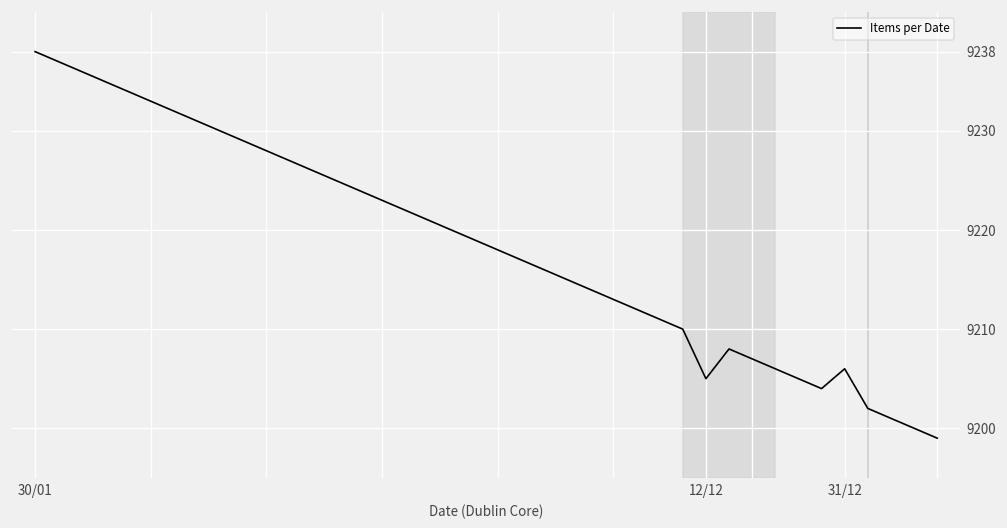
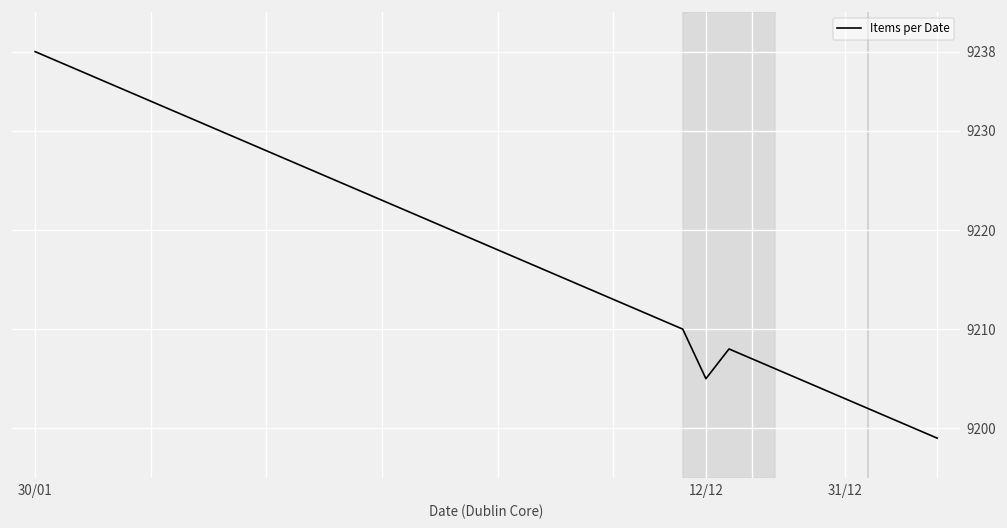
31/12: 9206 -> 9203
